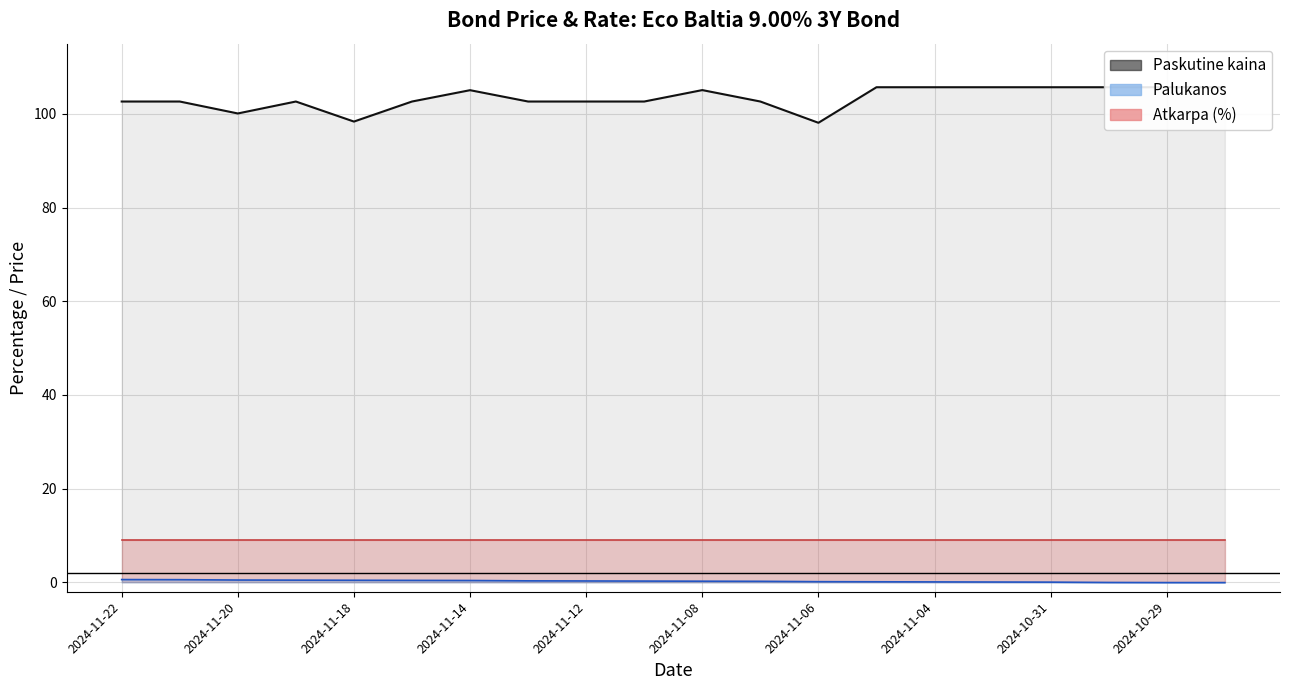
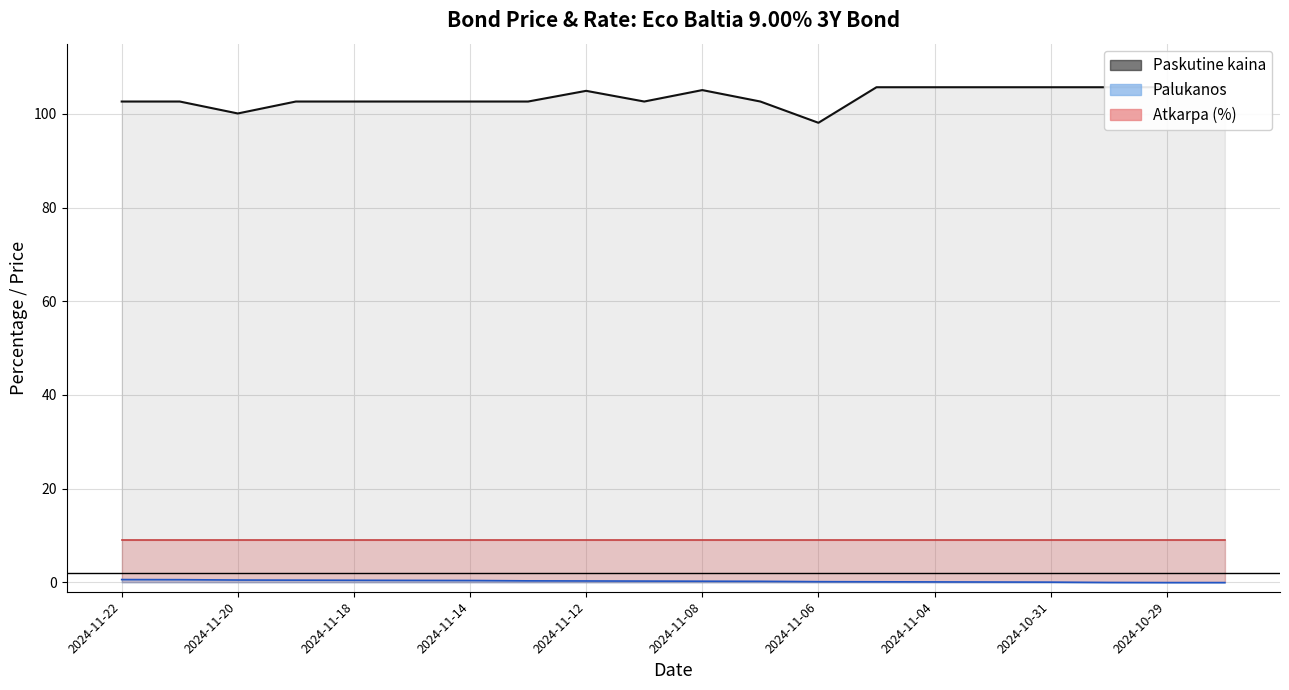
Paskutine kaina, 2024-11-18: 98 -> 103
Paskutine kaina, 2024-11-14: 105 -> 103
Paskutine kaina, 2024-11-12: 103 -> 105
